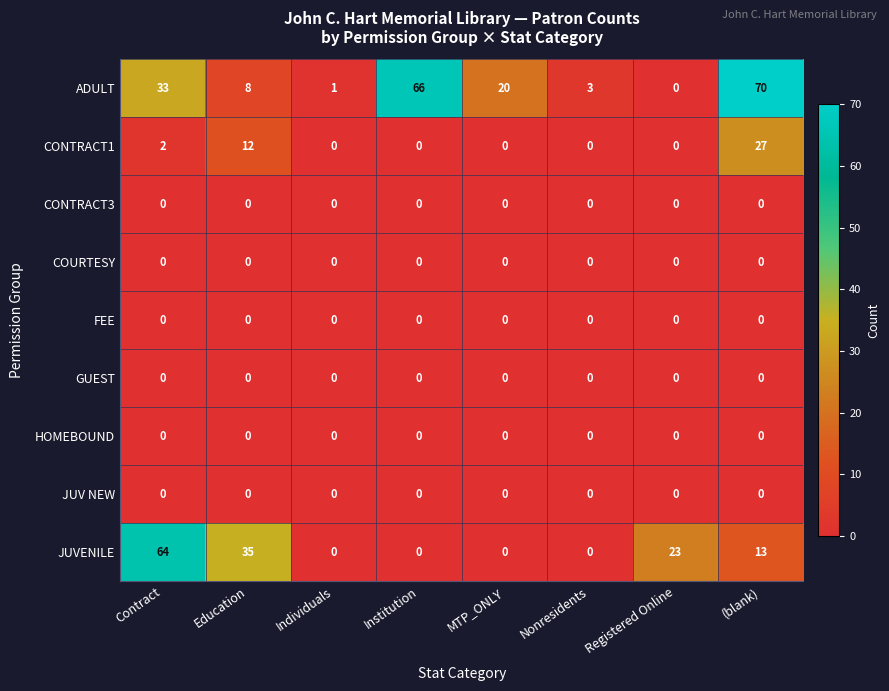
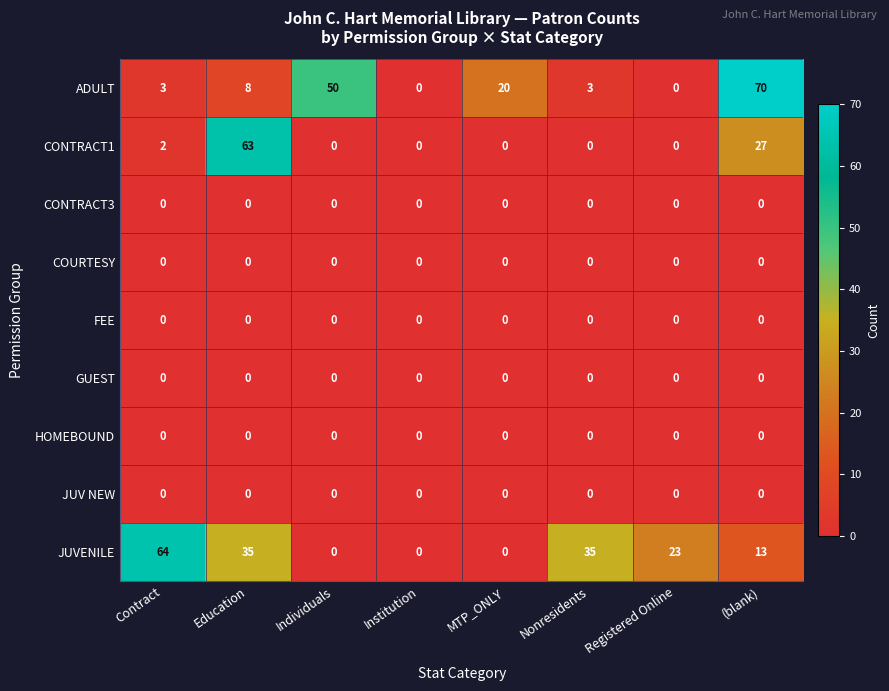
ADULT, Contract: 33 -> 3
ADULT, Individuals: 1 -> 50
ADULT, Institution: 66 -> 0
CONTRACT1, Education: 12 -> 63
JUVENILE, Nonresidents: 0 -> 35
